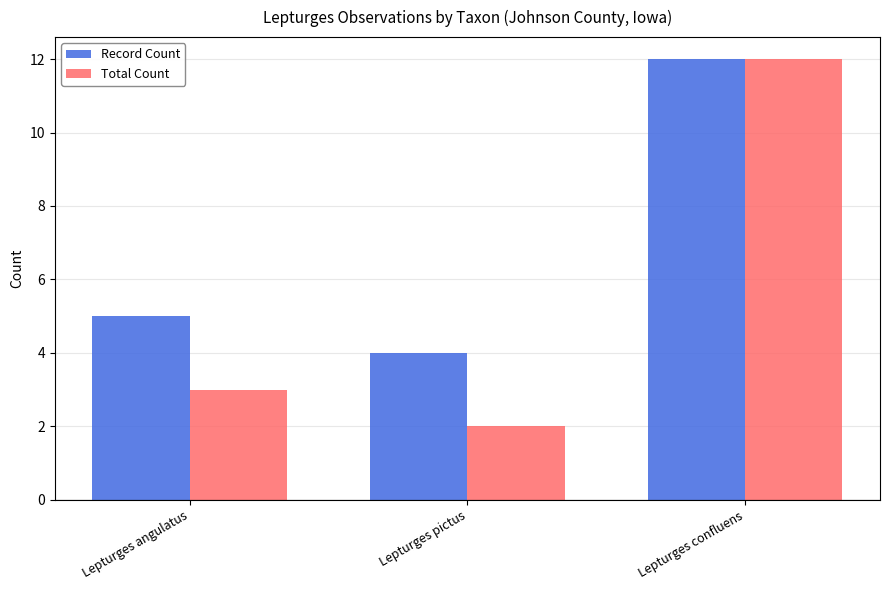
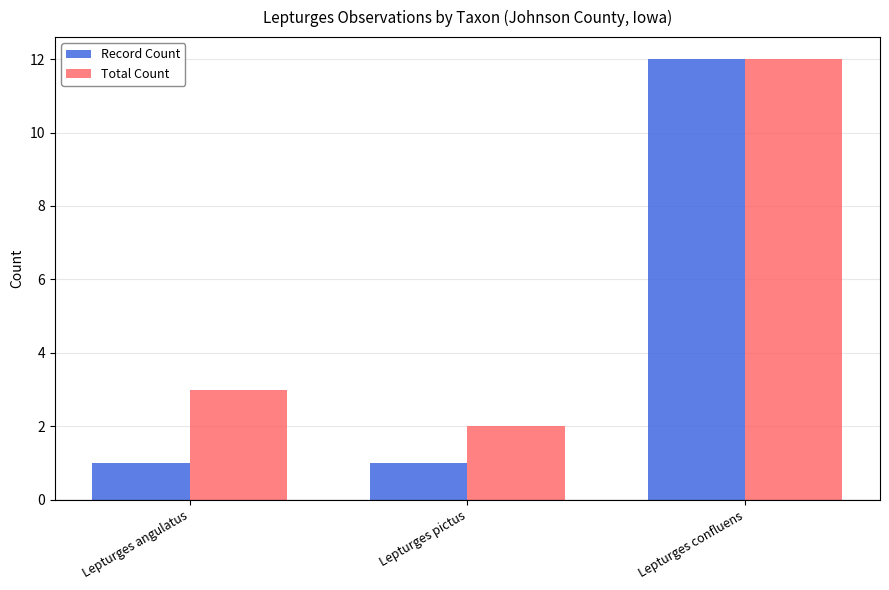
Record Count, Lepturges angulatus: 5 -> 1
Record Count, Lepturges pictus: 4 -> 1
